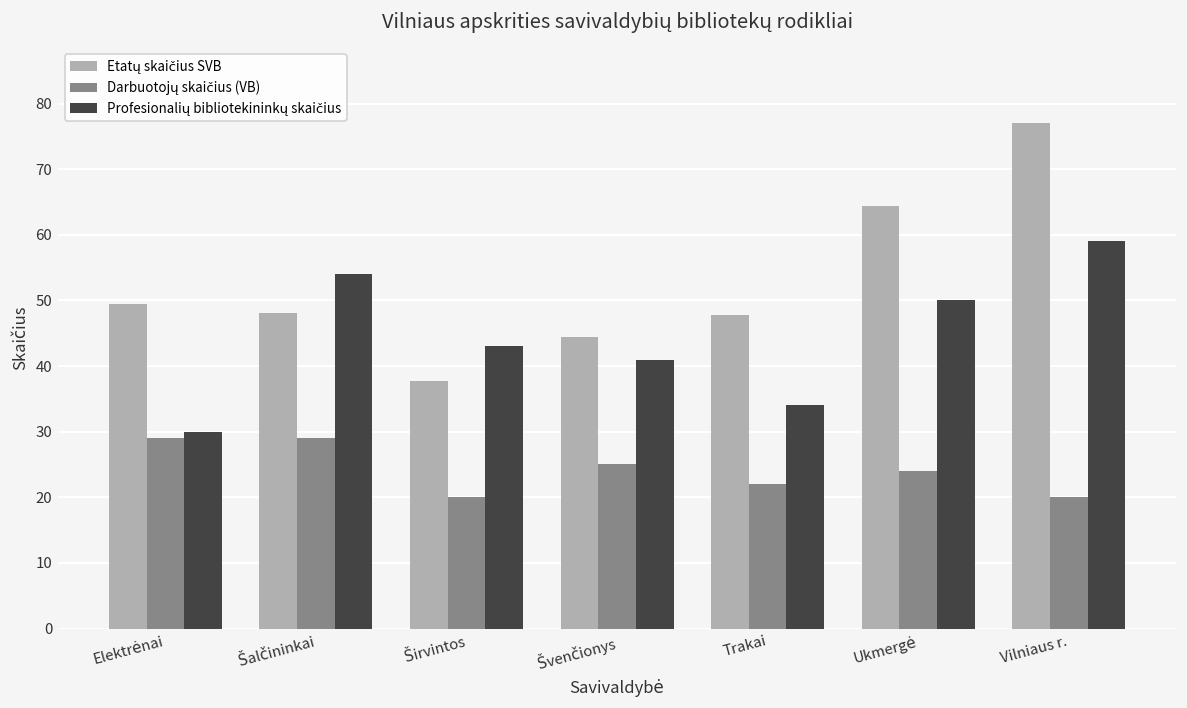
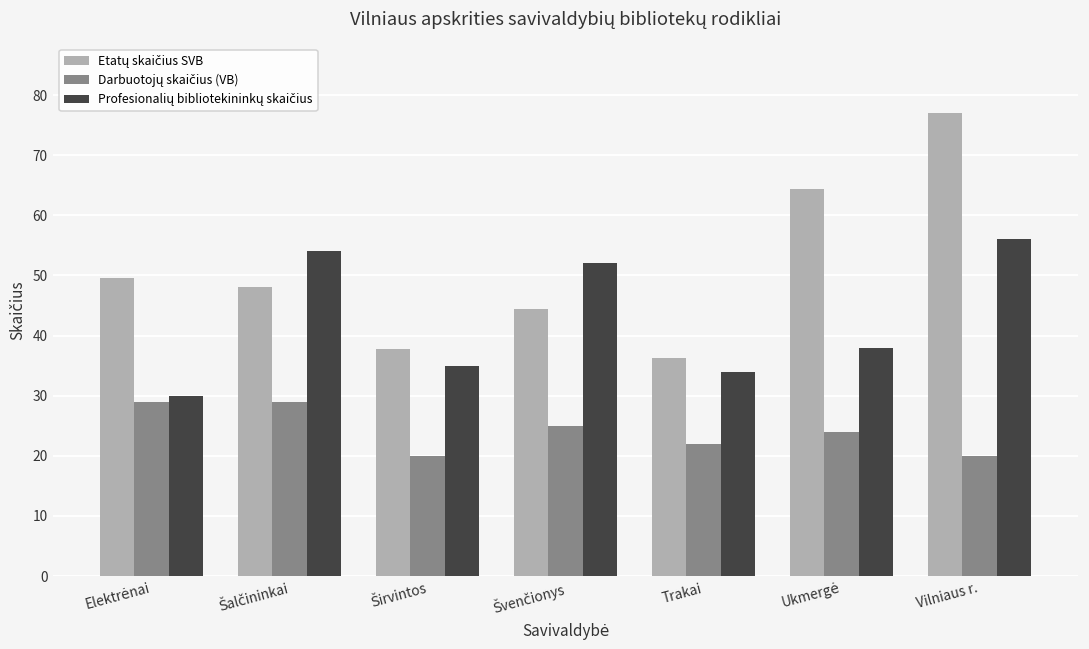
Profesionalių bibliotekininkų skaičius, Širvintos: 43 -> 35
Profesionalių bibliotekininkų skaičius, Švenčionys: 41 -> 52
Etatų skaičius SVB, Trakai: 48 -> 36
Profesionalių bibliotekininkų skaičius, Ukmergė: 50 -> 38
Profesionalių bibliotekininkų skaičius, Vilniaus r.: 59 -> 56
